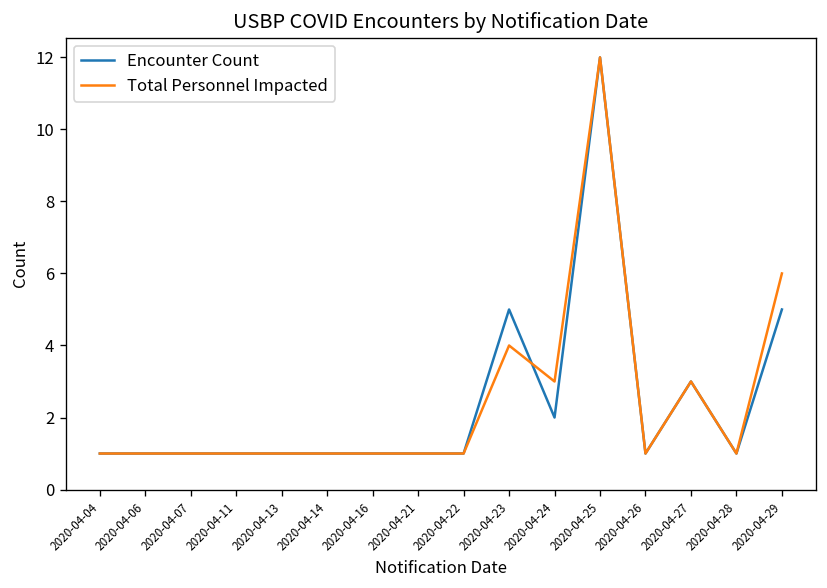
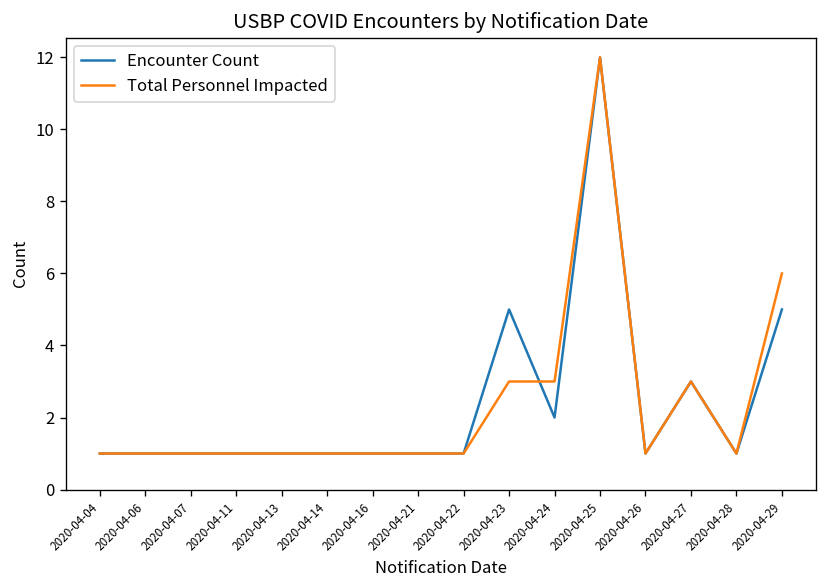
Total Personnel Impacted, 2020-04-23: 4 -> 3
